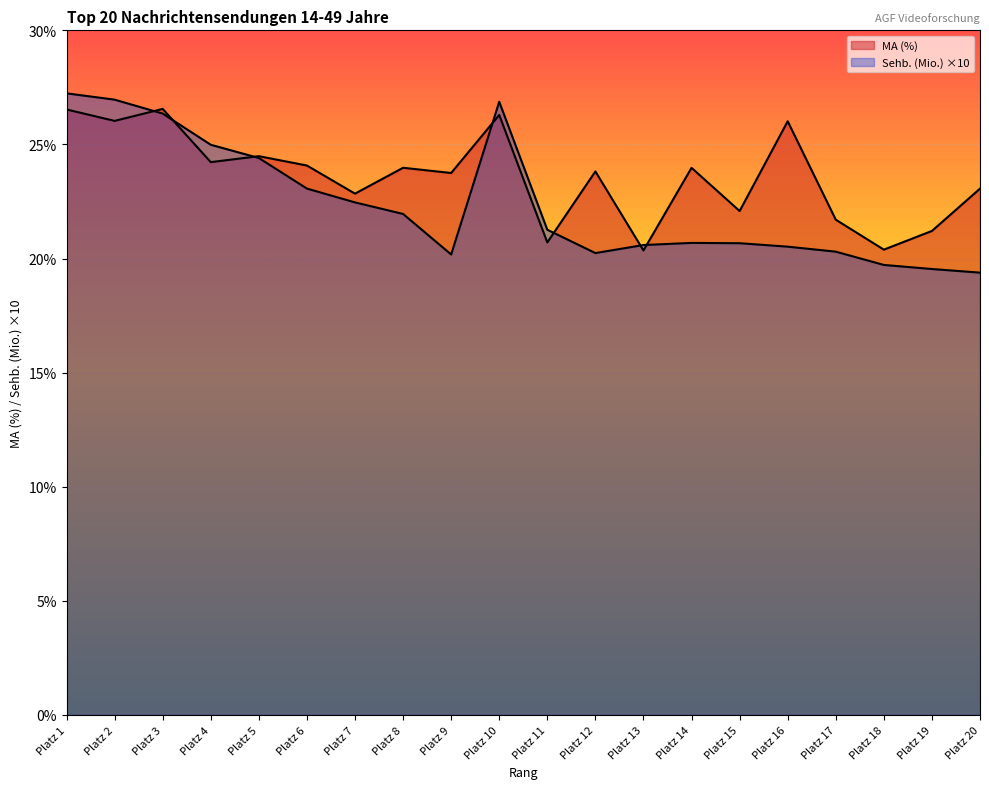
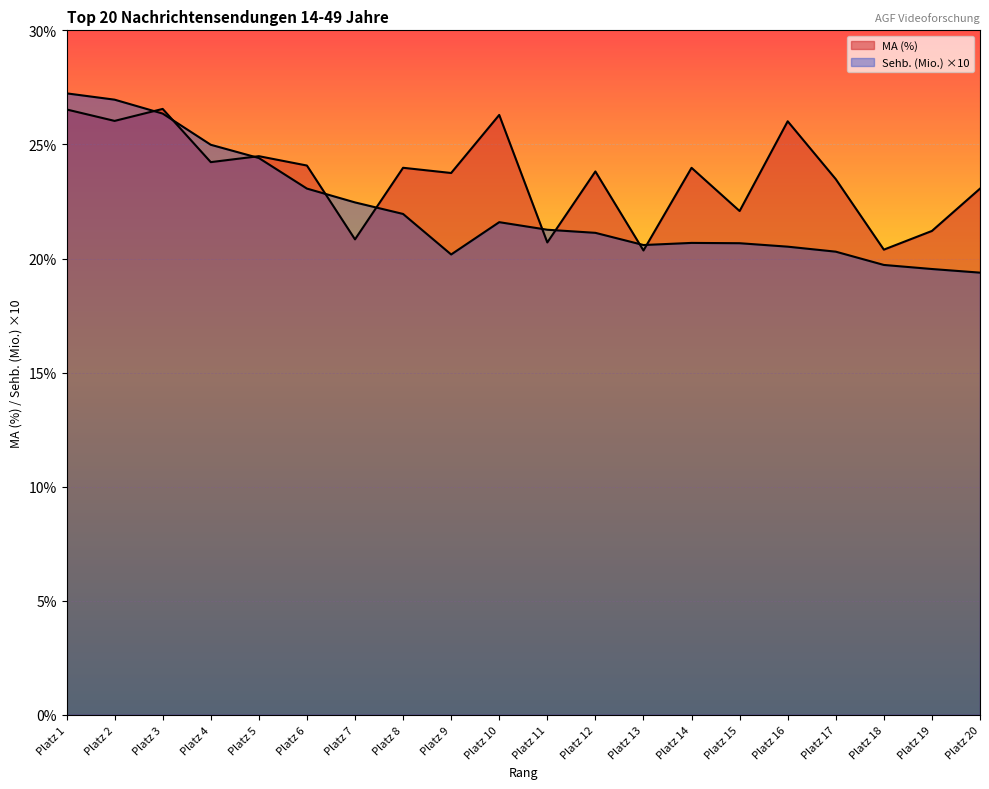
MA (%), Platz 7: 22.8% -> 20.8%
Sehb. (Mio.) ×10, Platz 10: 26.9% -> 21.6%
Sehb. (Mio.) ×10, Platz 12: 20.2% -> 21.1%
MA (%), Platz 17: 21.7% -> 23.5%
